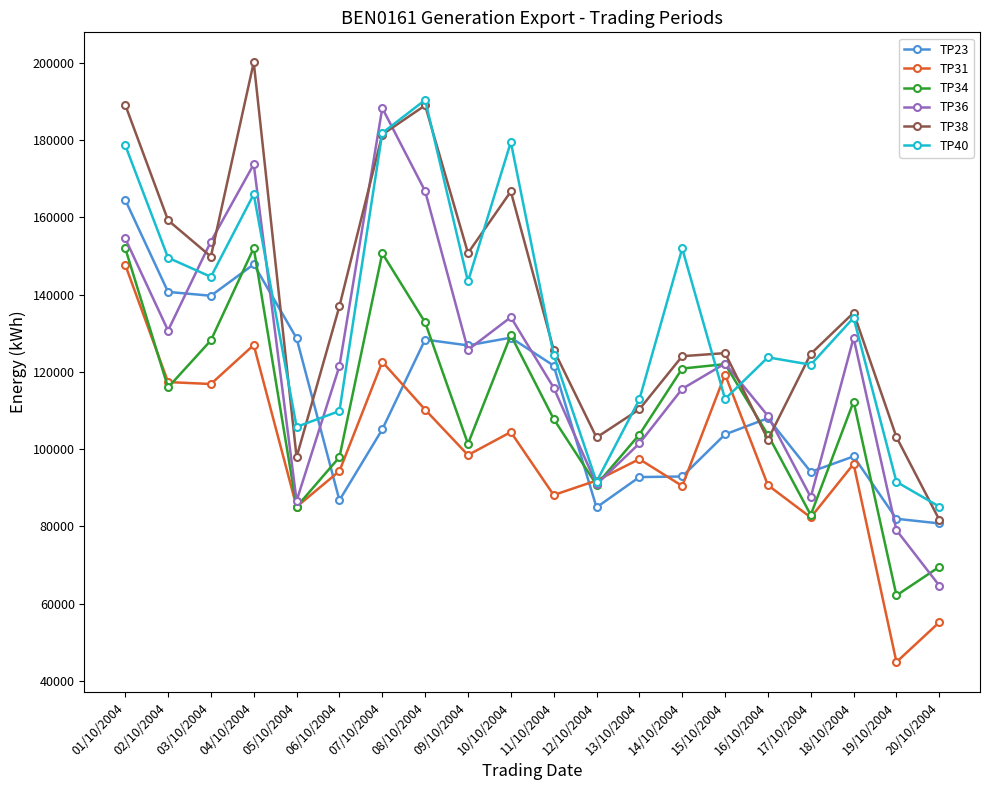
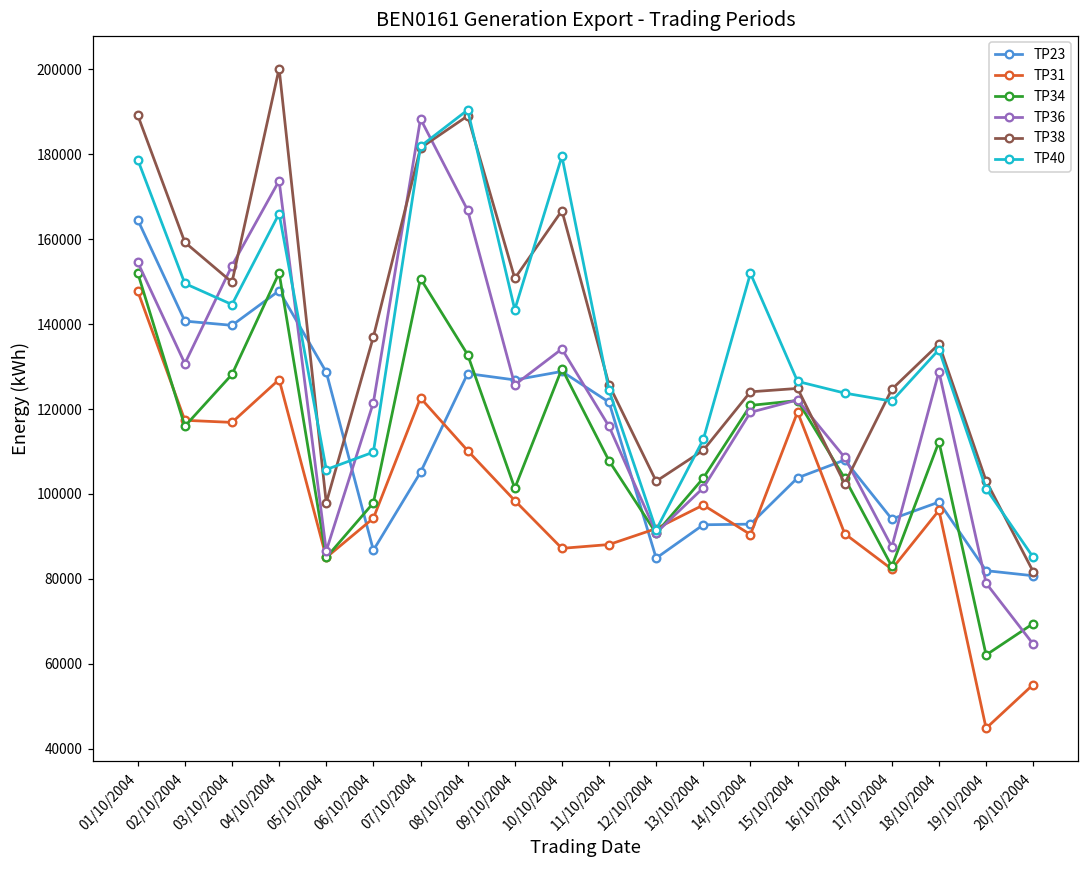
TP31, 10/10/2004: 104000 -> 87000
TP36, 14/10/2004: 116000 -> 119000
TP40, 15/10/2004: 113000 -> 127000
TP40, 19/10/2004: 92000 -> 101000
